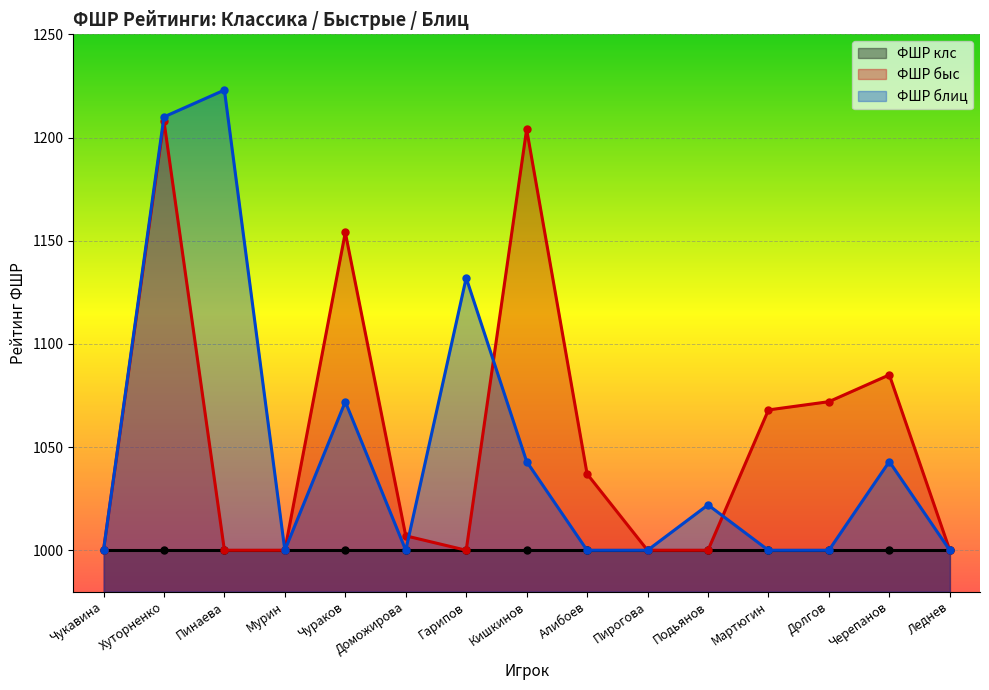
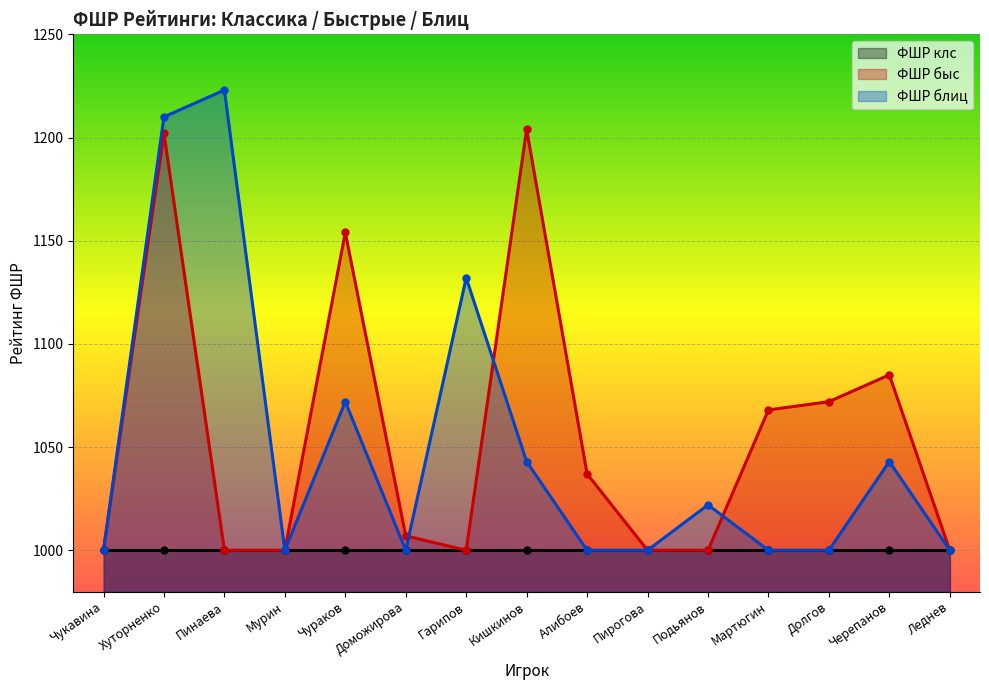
ФШР быс, Хуторненко: 1208 -> 1202
